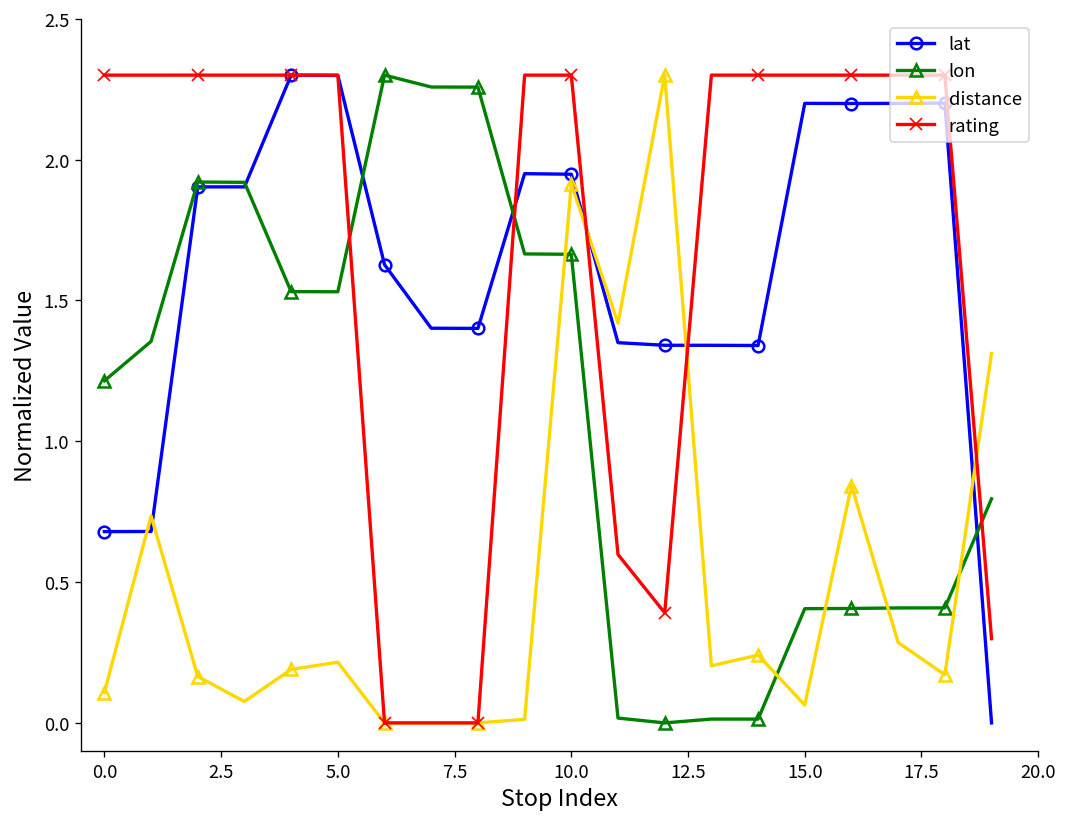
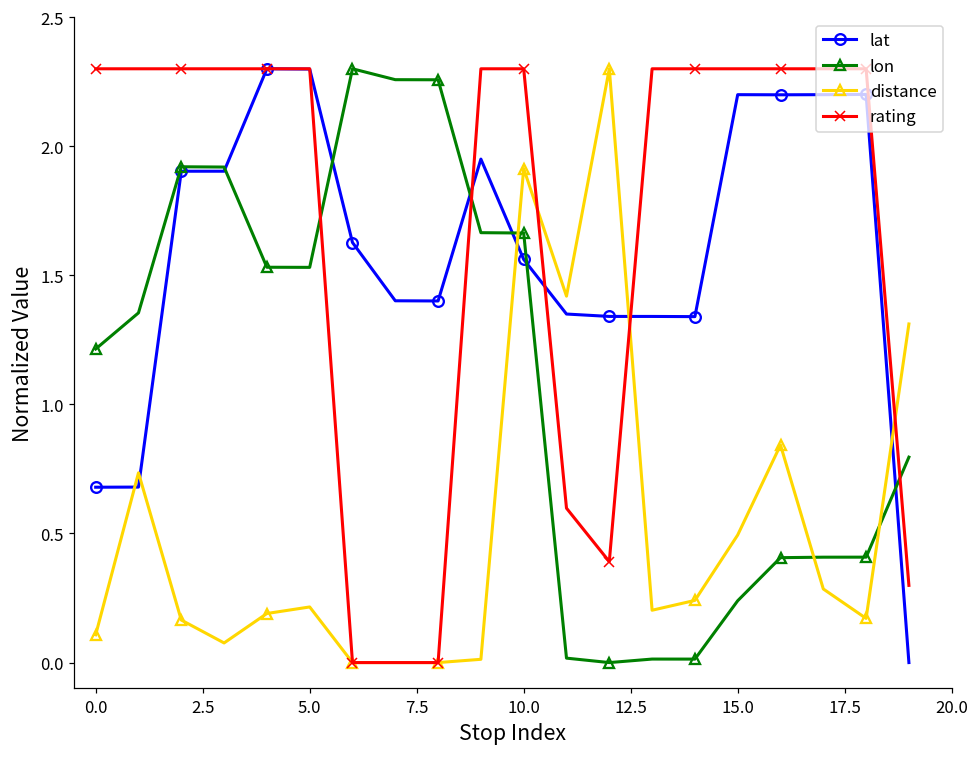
lat, 10.0: 1.95 -> 1.56
lon, 15.0: 0.41 -> 0.24
distance, 15.0: 0.06 -> 0.49
